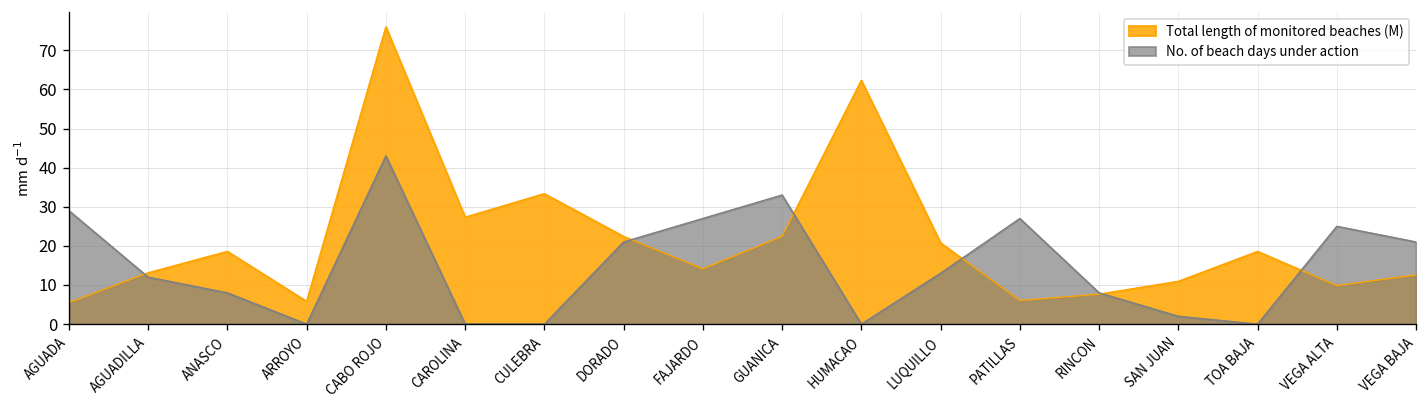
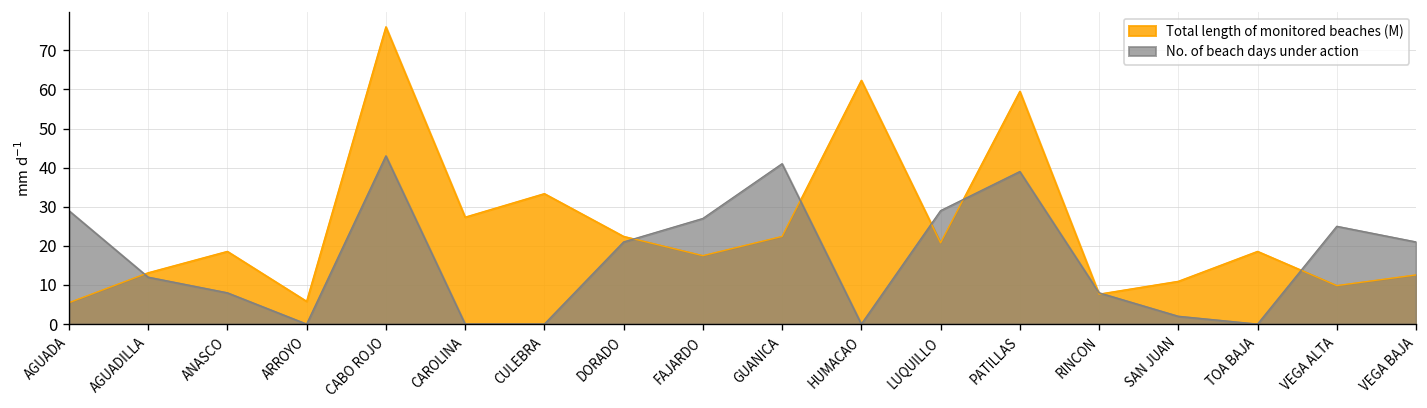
Total length of monitored beaches (M), FAJARDO: 14 -> 17
No. of beach days under action, GUANICA: 33 -> 41
No. of beach days under action, LUQUILLO: 13 -> 29
Total length of monitored beaches (M), PATILLAS: 6 -> 60
No. of beach days under action, PATILLAS: 27 -> 39
